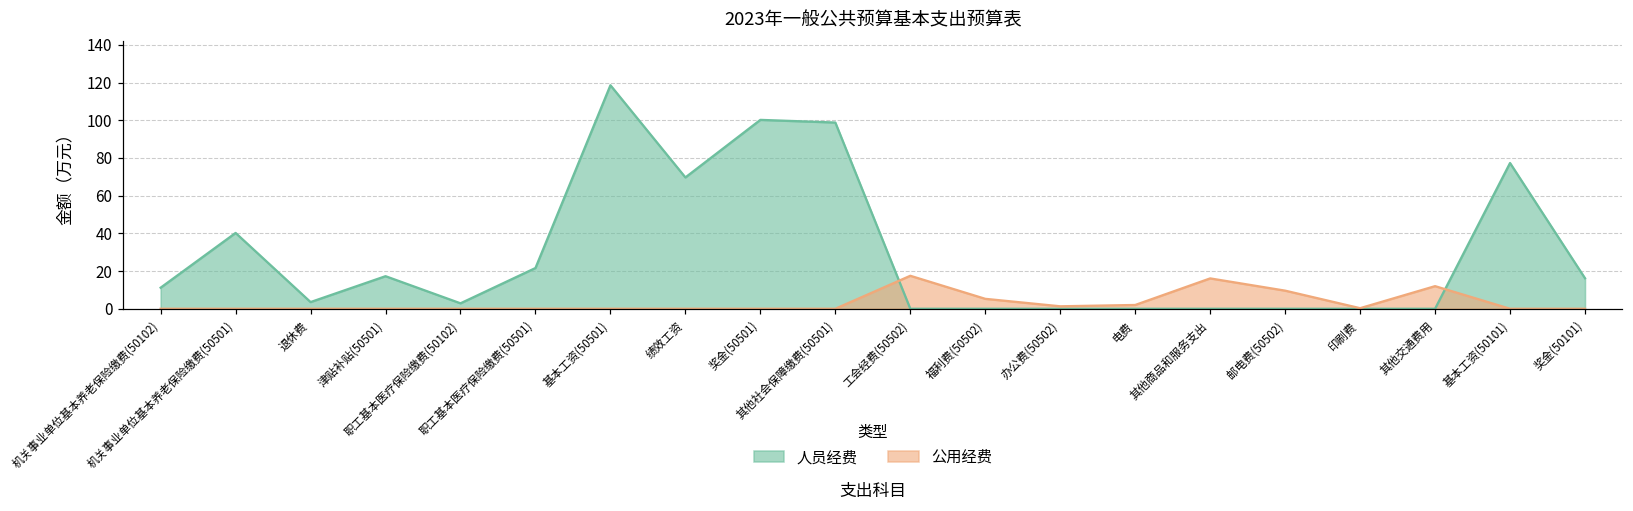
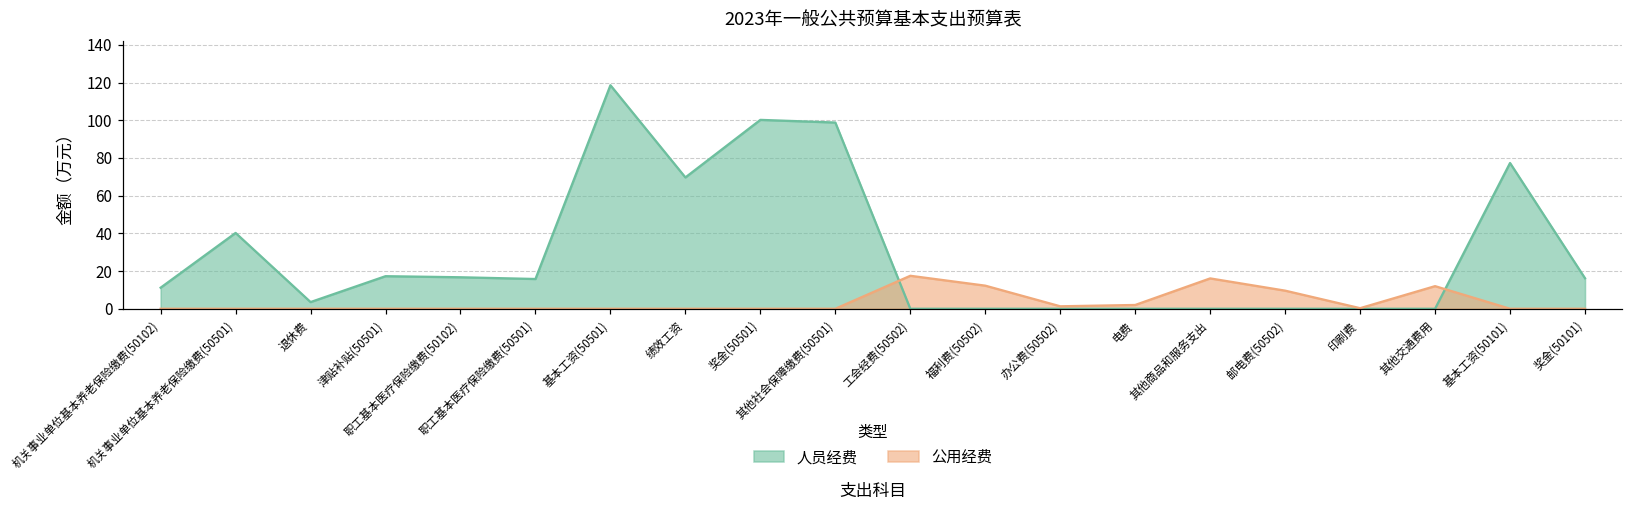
人员经费, 职工基本医疗保险缴费(50102): 3 -> 17
人员经费, 职工基本医疗保险缴费(50501): 22 -> 16
公用经费, 福利费(50502): 5 -> 12
